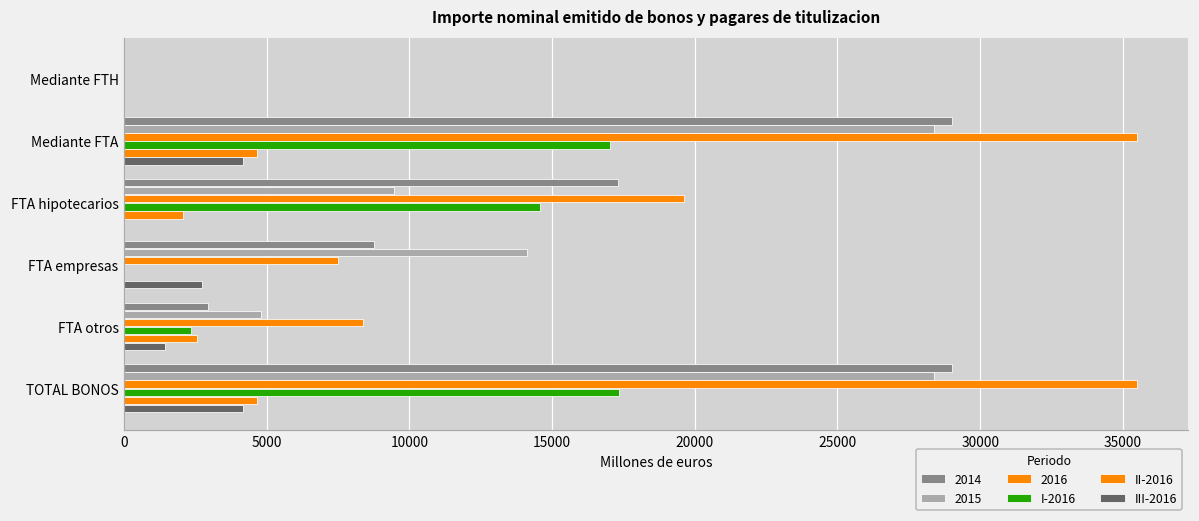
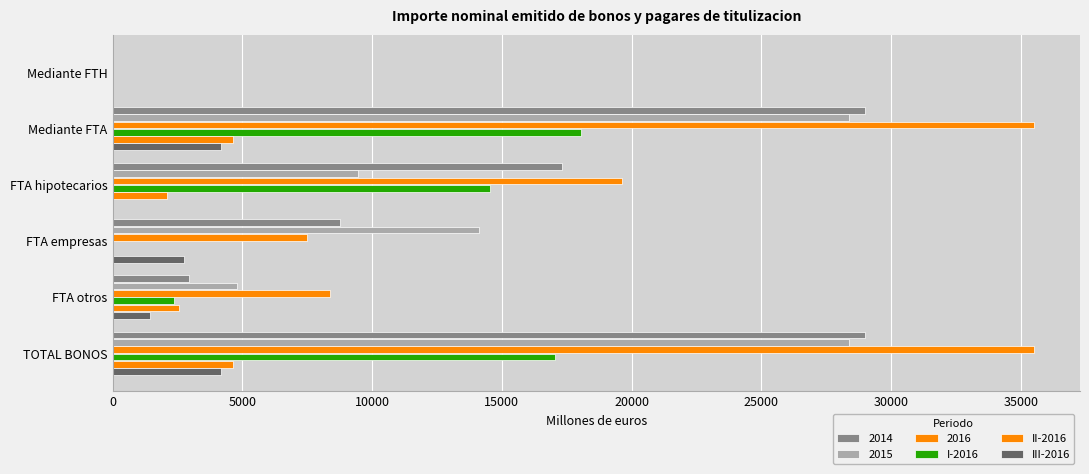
I-2016, Mediante FTA: 17000 -> 18000
I-2016, TOTAL BONOS: 17400 -> 17000
